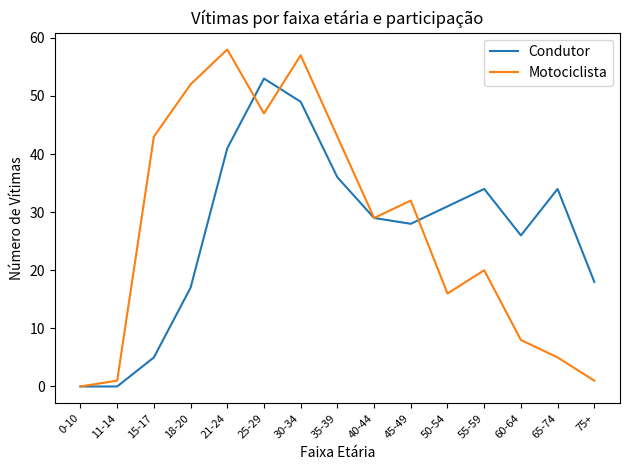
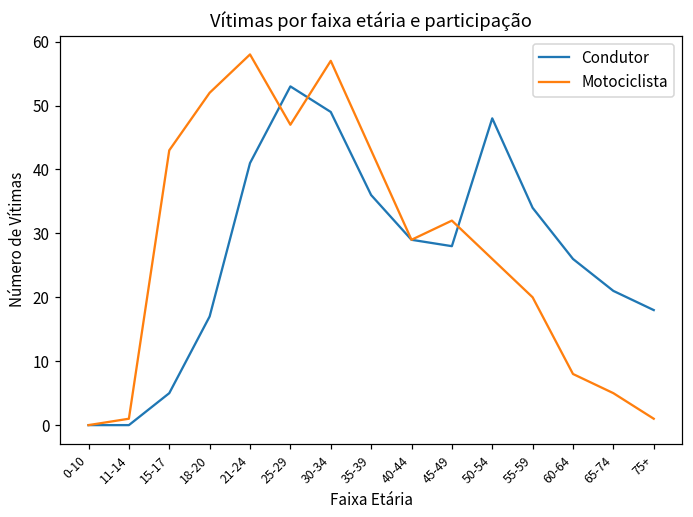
Condutor, 50-54: 31 -> 48
Motociclista, 50-54: 16 -> 26
Condutor, 65-74: 34 -> 21
